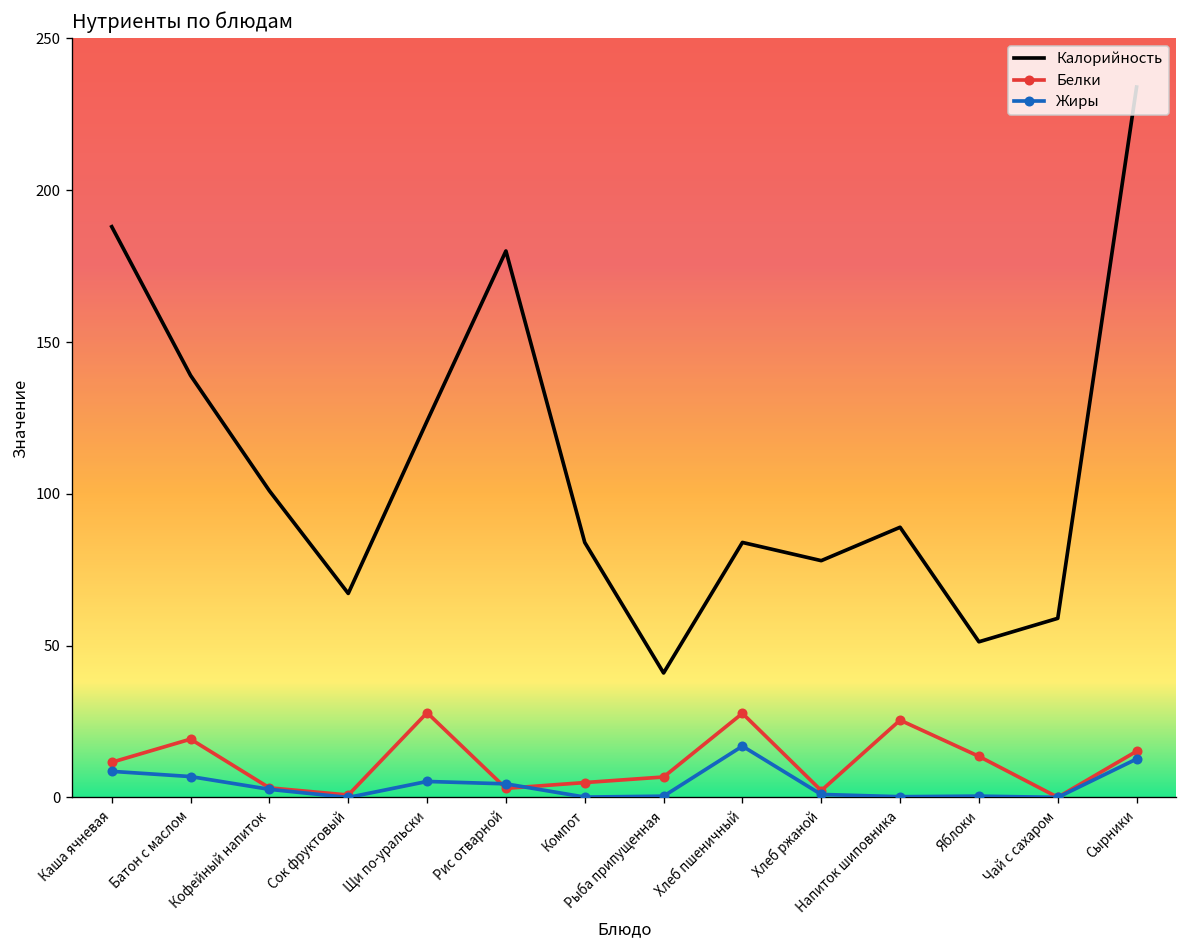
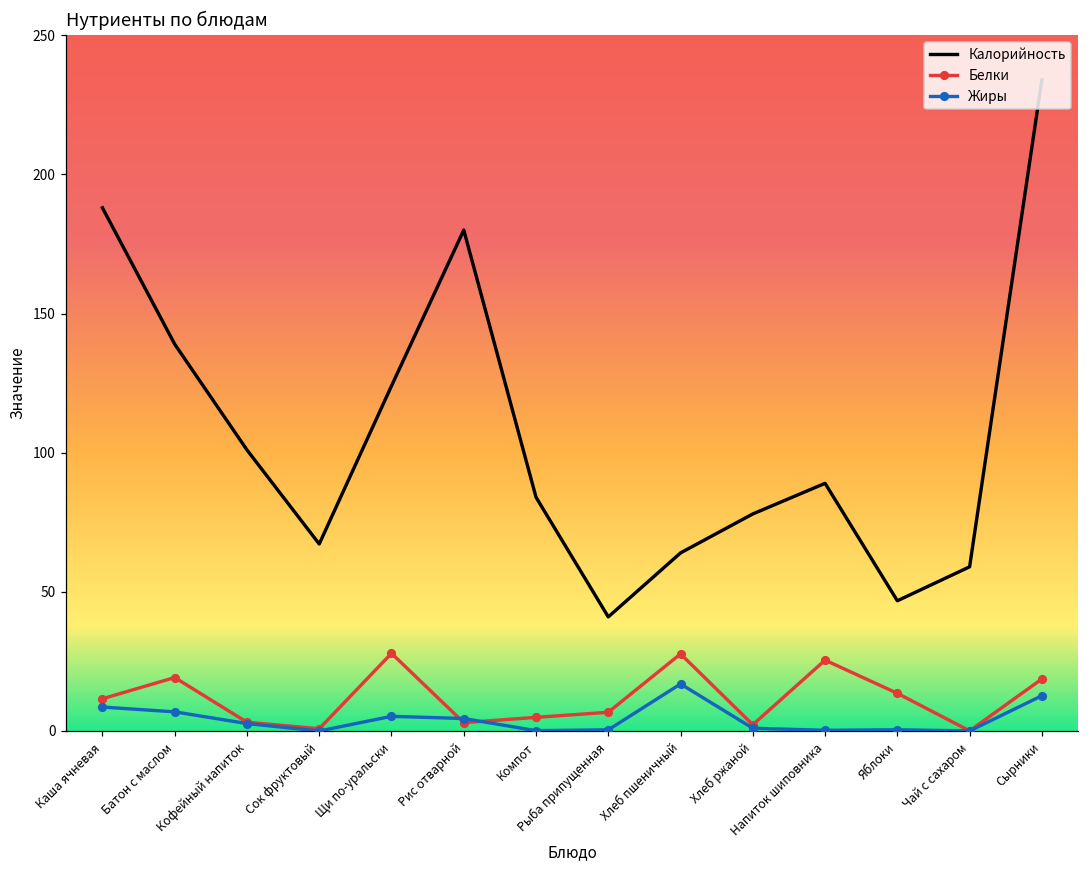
Калорийность, Хлеб пшеничный: 84 -> 64
Калорийность, Яблоки: 51 -> 47
Белки, Сырники: 15 -> 19
